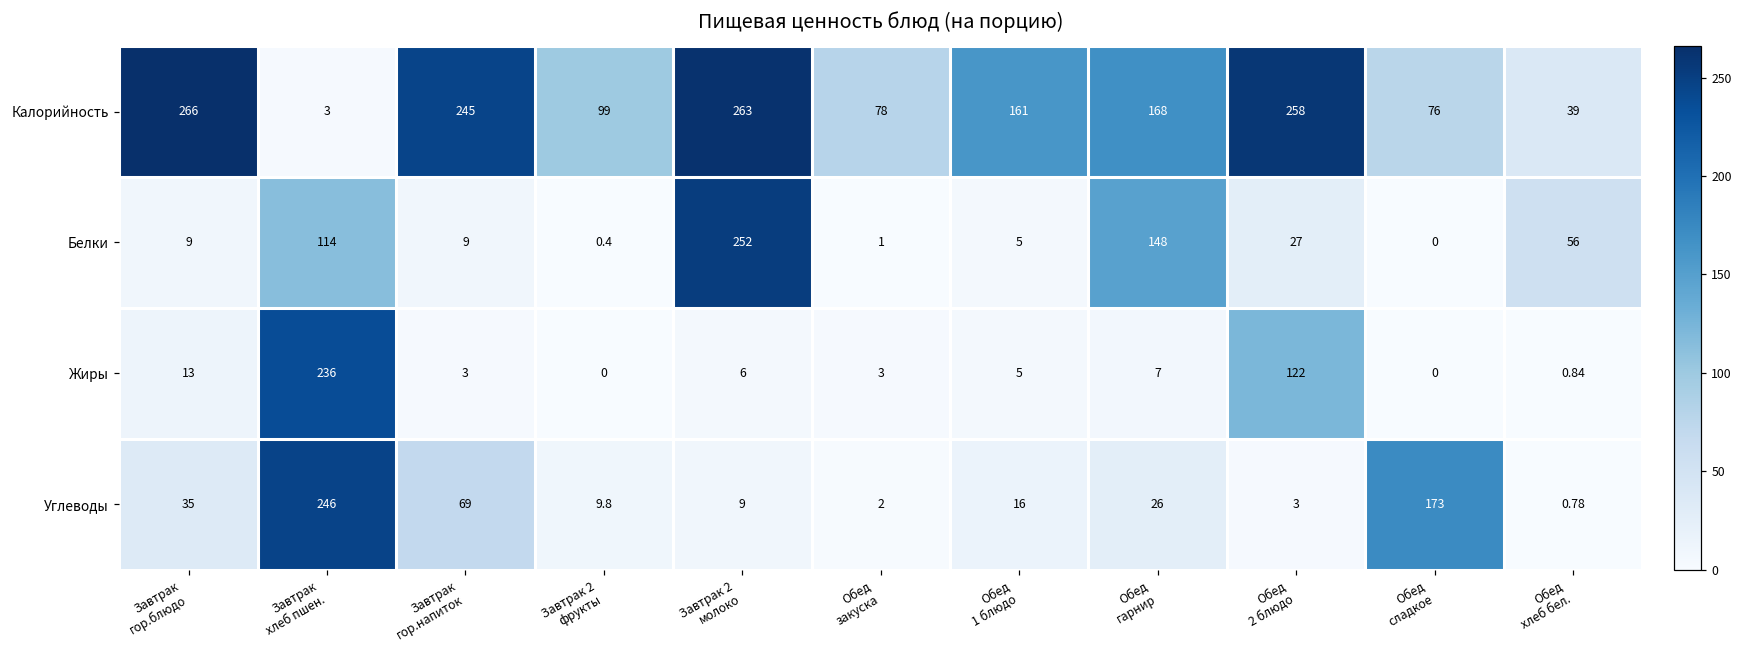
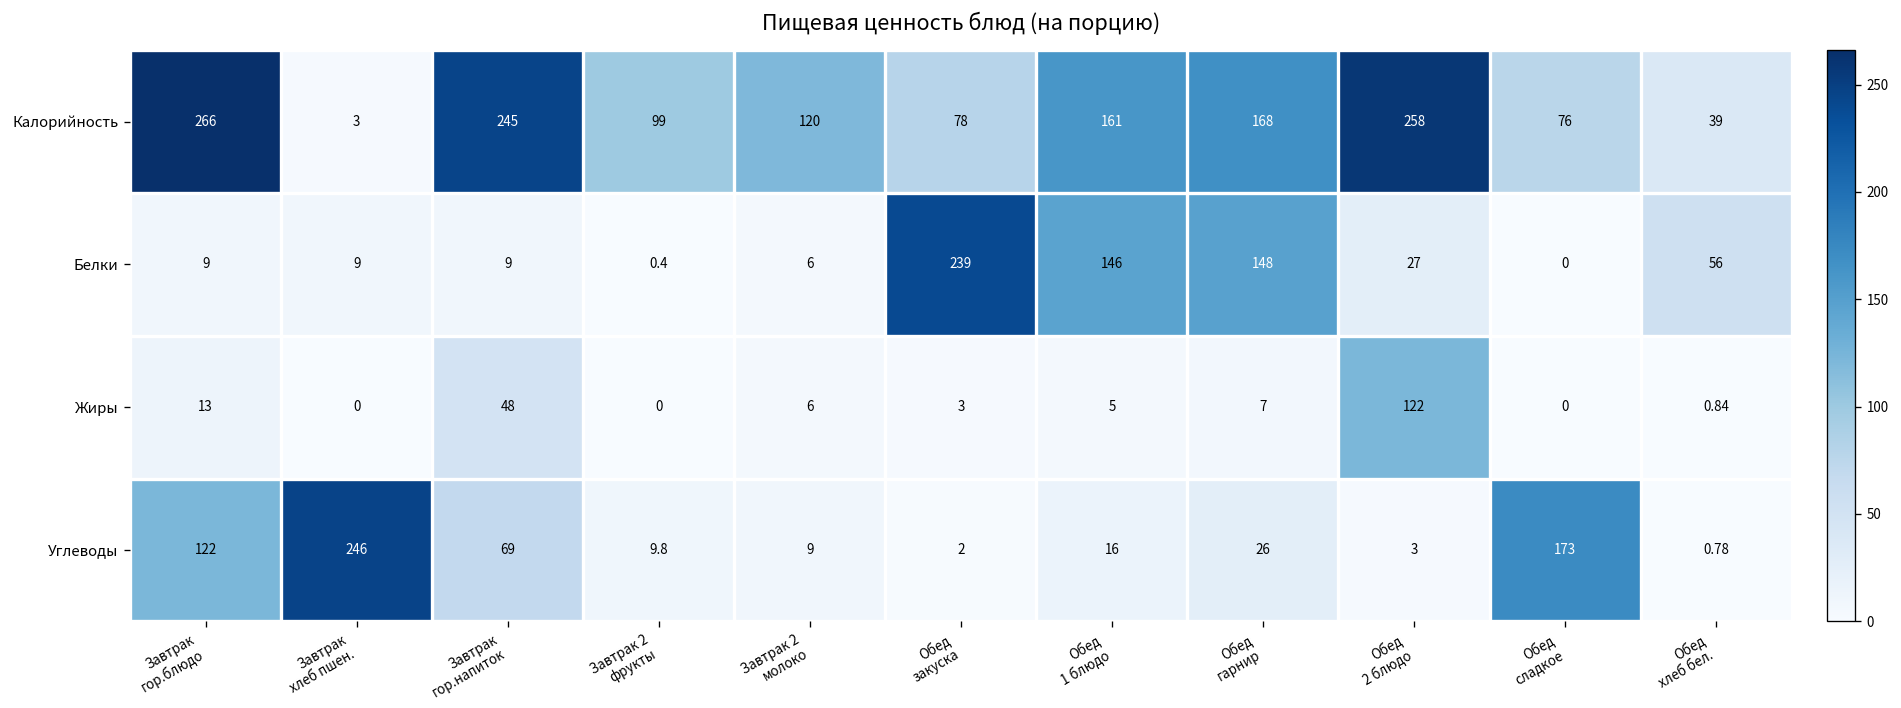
Калорийность, Завтрак 2 молоко: 263 -> 120
Белки, Завтрак хлеб пшен.: 114 -> 9
Белки, Завтрак 2 молоко: 252 -> 6
Белки, Обед закуска: 1 -> 239
Белки, Обед 1 блюдо: 5 -> 146
Жиры, Завтрак хлеб пшен.: 236 -> 0
Жиры, Завтрак гор.напиток: 3 -> 48
Углеводы, Завтрак гор.блюдо: 35 -> 122
